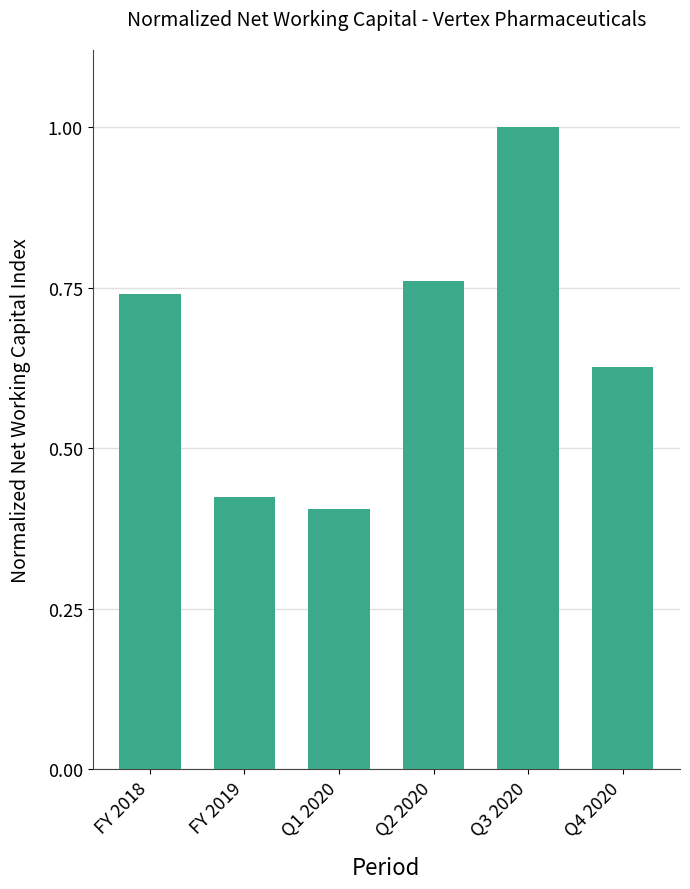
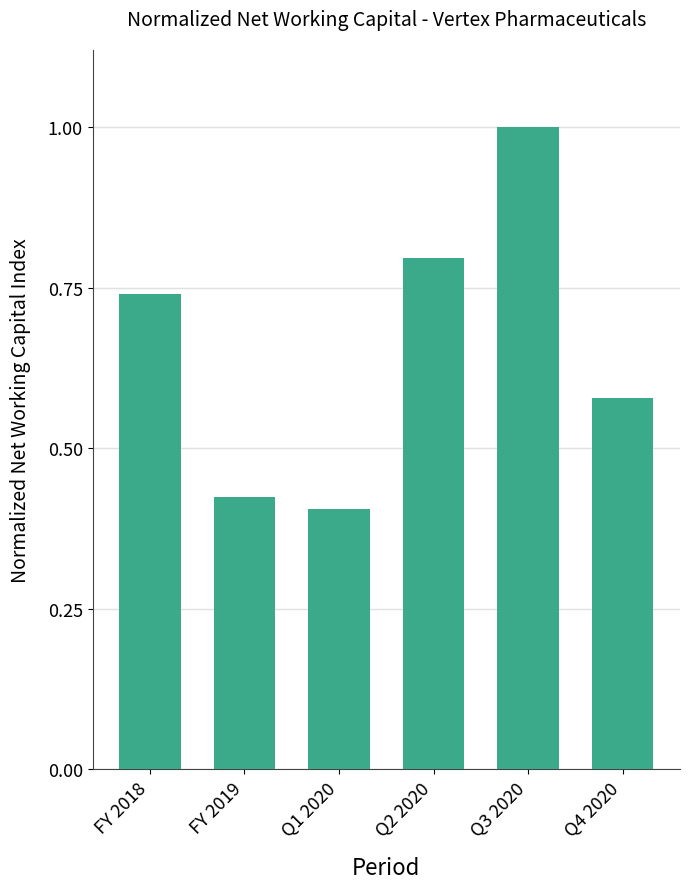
Q2 2020: 0.76 -> 0.80
Q4 2020: 0.63 -> 0.58
